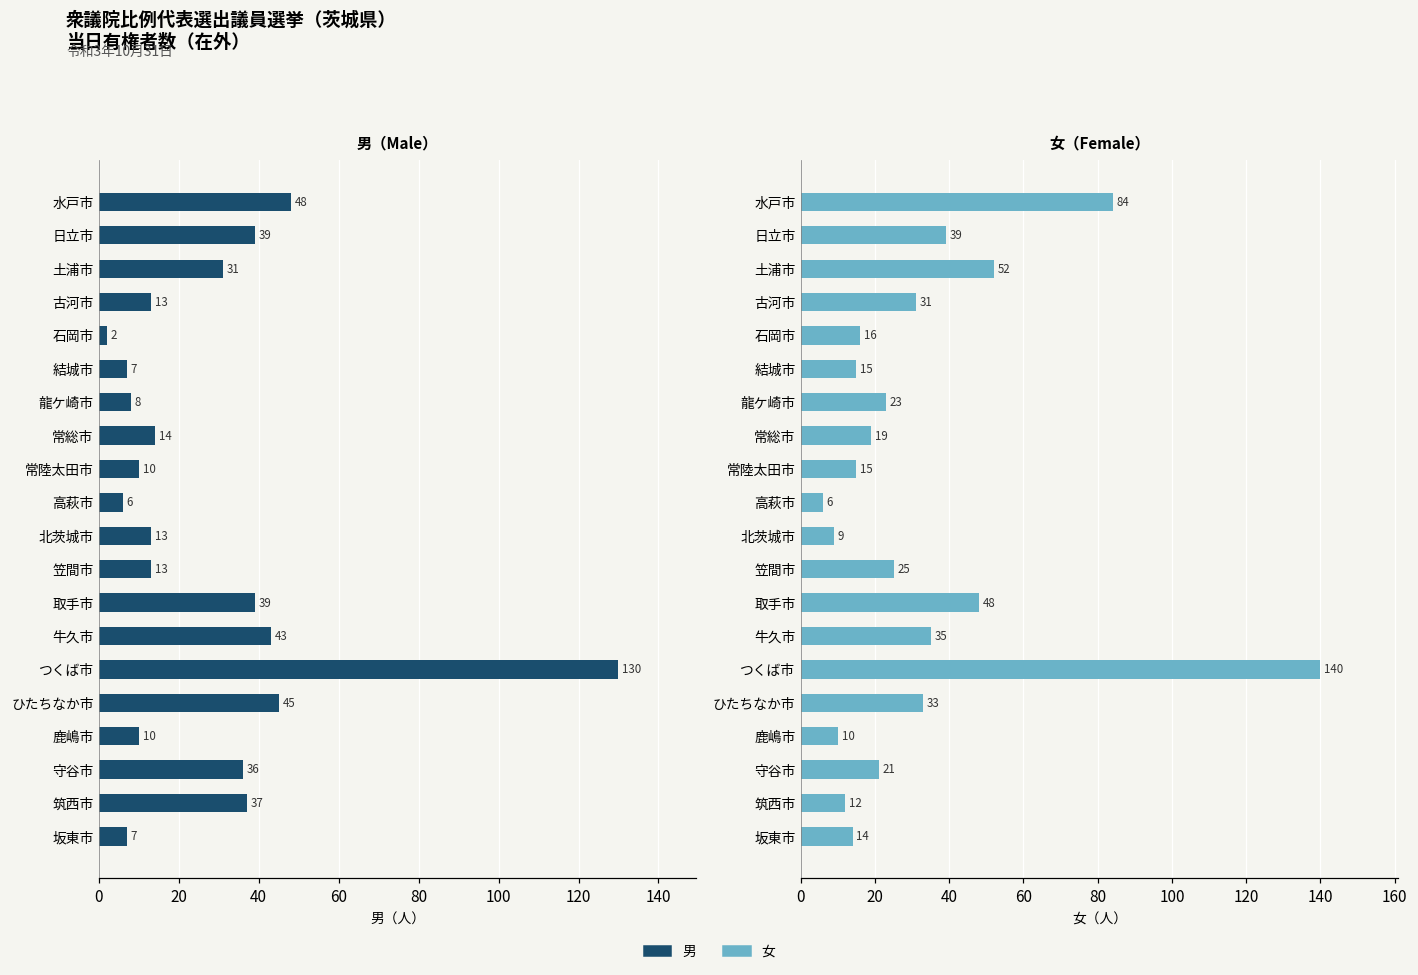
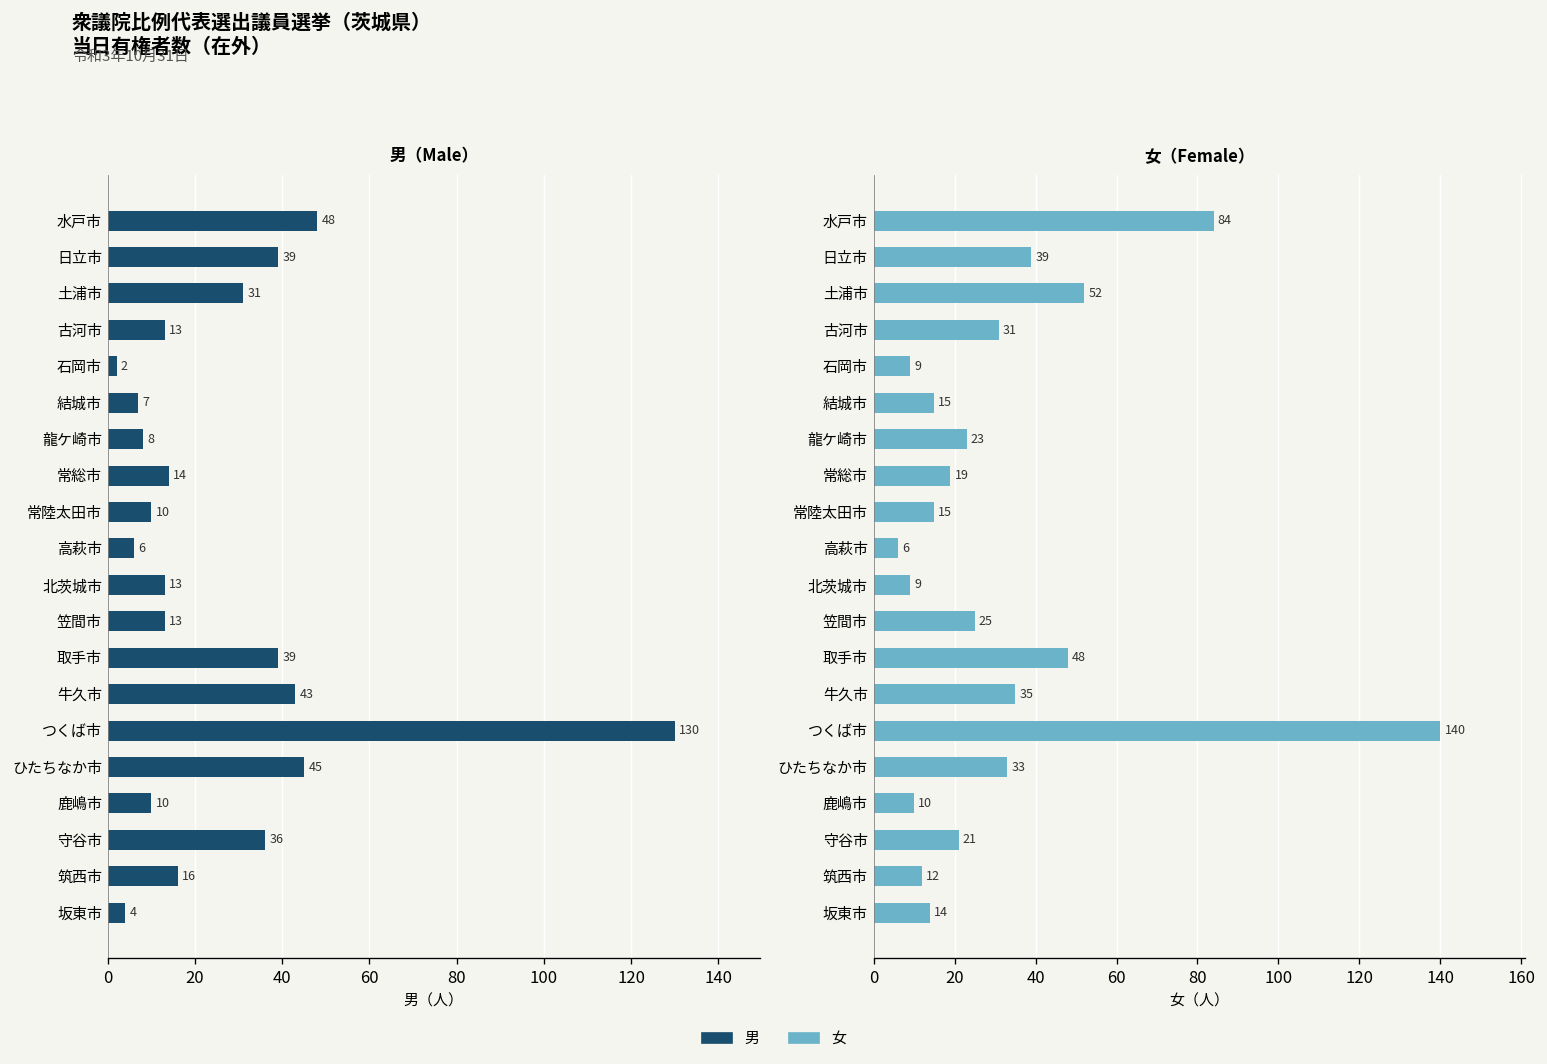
男（Male）, 筑西市: 37 -> 16
男（Male）, 坂東市: 7 -> 4
女（Female）, 石岡市: 16 -> 9
